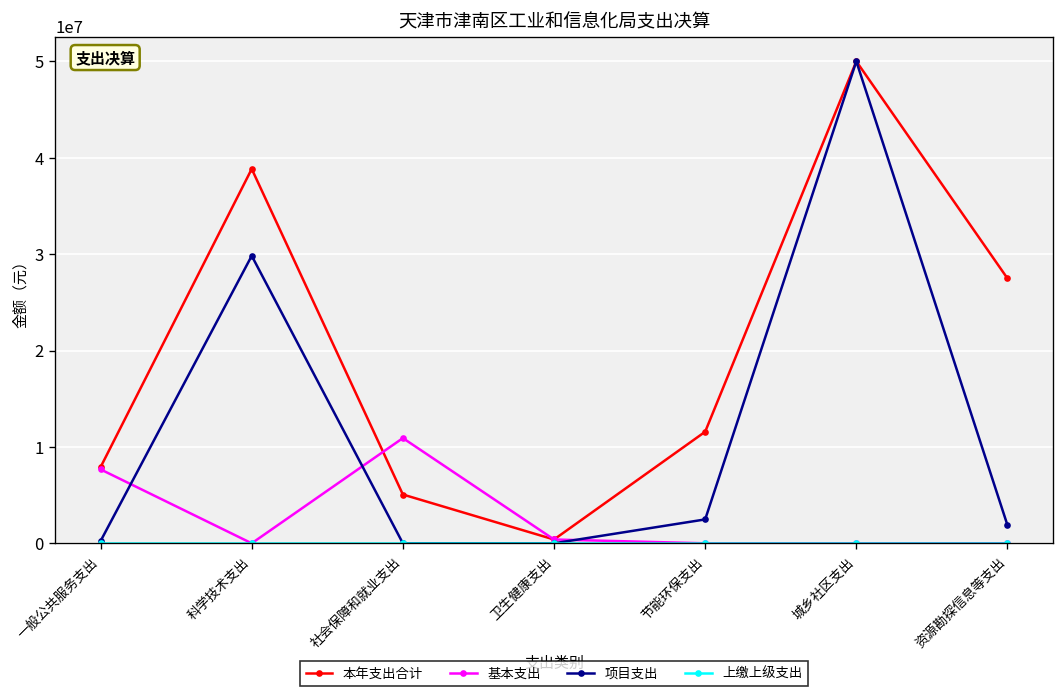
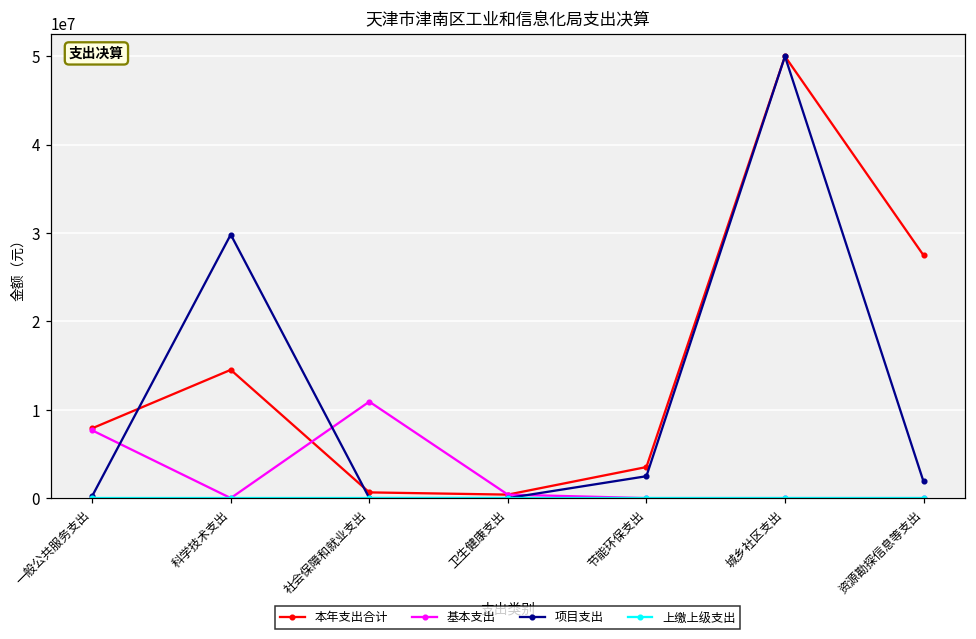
本年支出合计, 科学技术支出: 39000000 -> 15000000
本年支出合计, 社会保障和就业支出: 5000000 -> 1000000
本年支出合计, 节能环保支出: 12000000 -> 4000000
